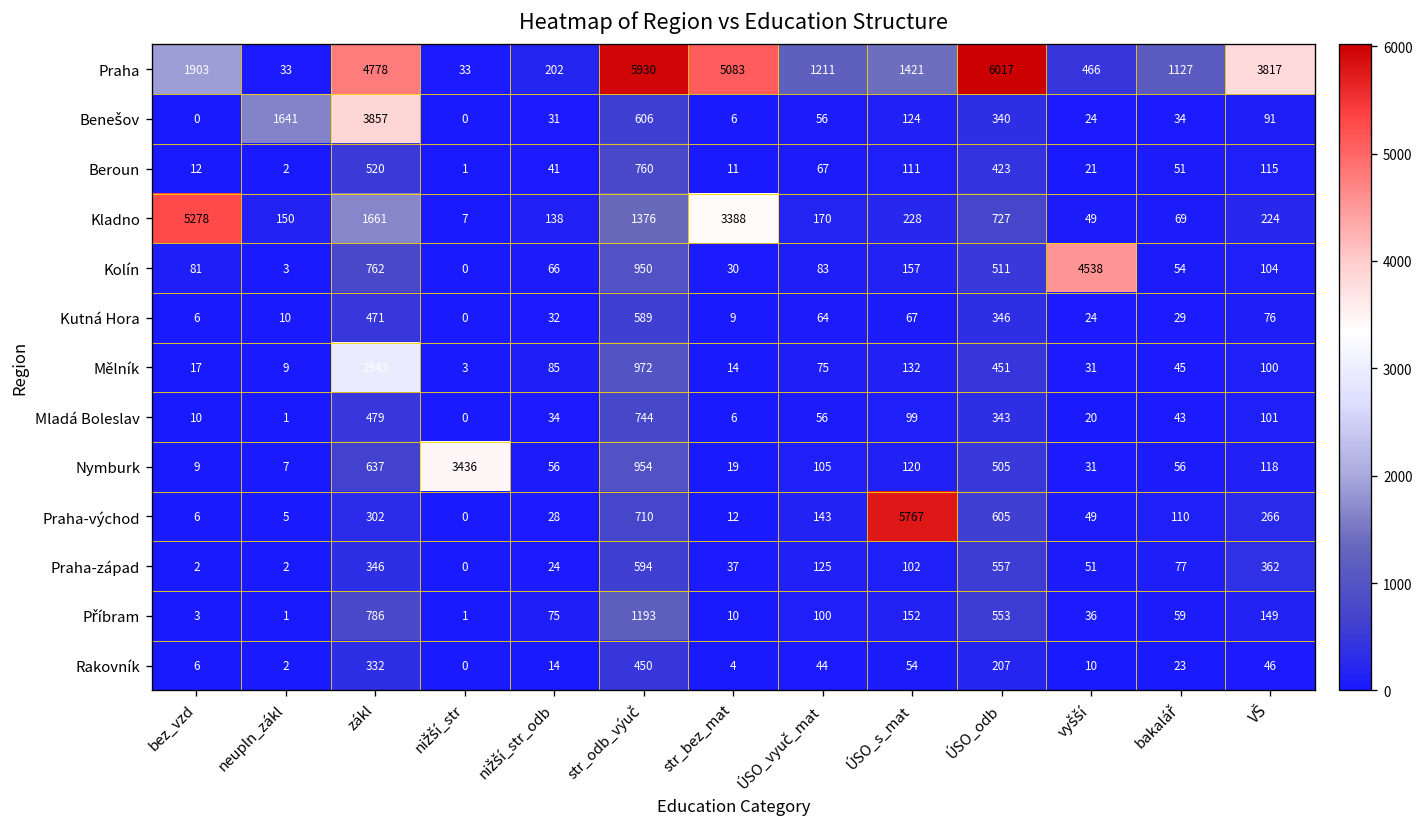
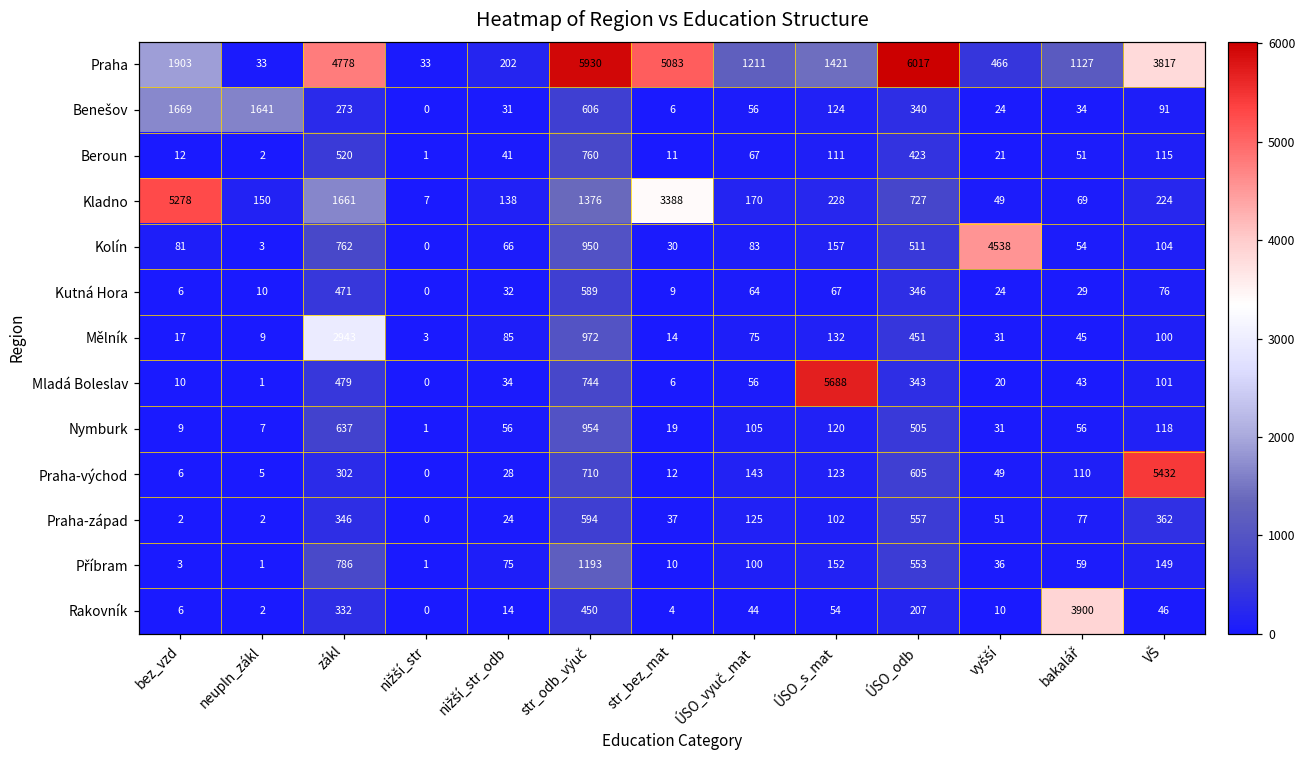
Benešov, bez_vzd: 0 -> 1669
Benešov, zákl: 3857 -> 273
Mladá Boleslav, ÚSO_s_mat: 99 -> 5688
Nymburk, nižší_str: 3436 -> 1
Praha-východ, ÚSO_s_mat: 5767 -> 123
Praha-východ, VŠ: 266 -> 5432
Rakovník, bakalář: 23 -> 3900
